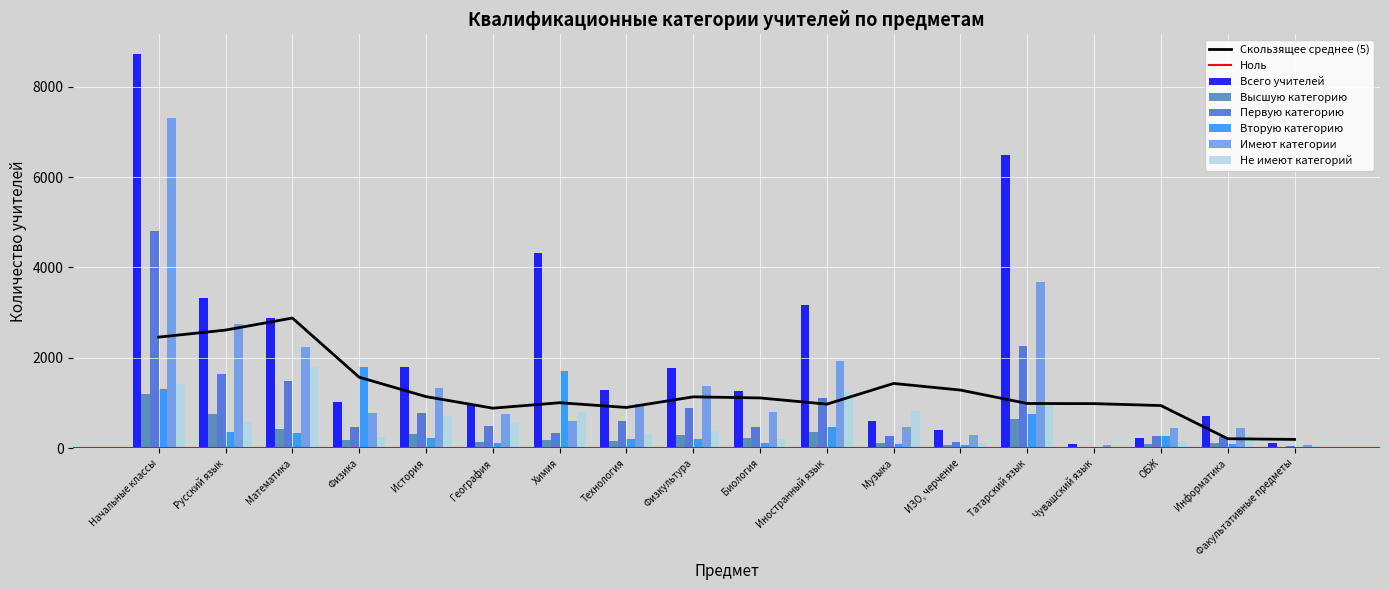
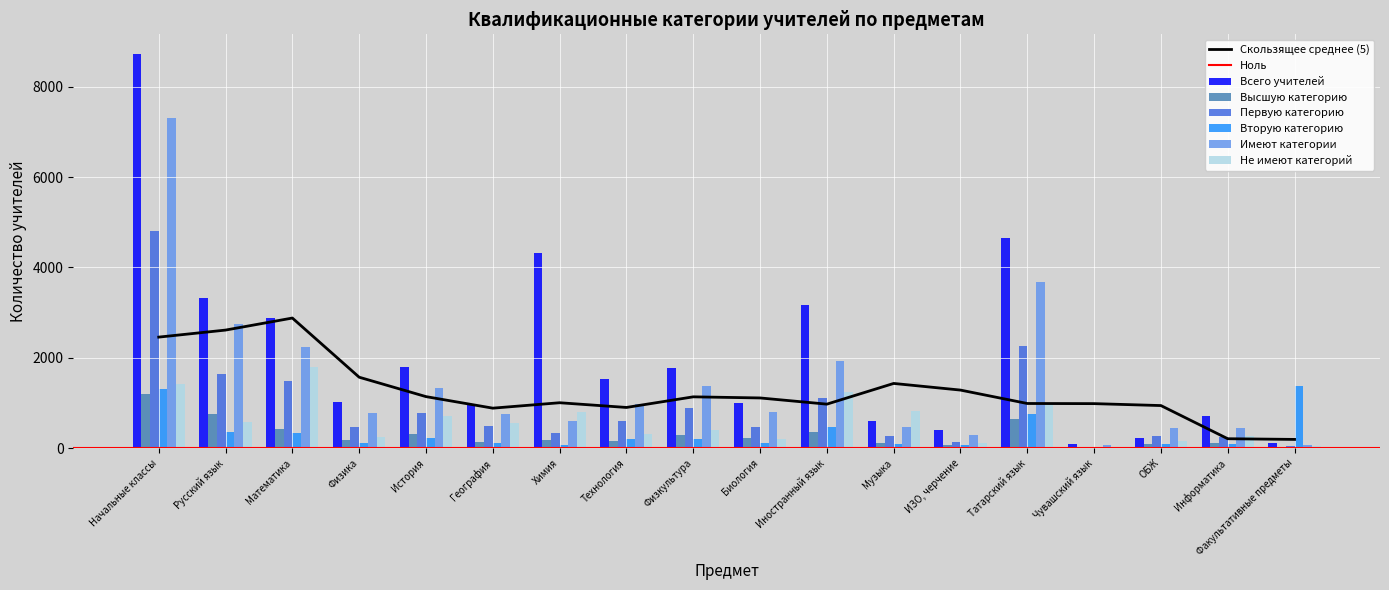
Вторую категорию, Физика: 1800 -> 100
Вторую категорию, Химия: 1700 -> 100
Всего учителей, Технология: 1300 -> 1500
Всего учителей, Биология: 1300 -> 1000
Всего учителей, Татарский язык: 6500 -> 4700
Вторую категорию, ОБЖ: 300 -> 100
Вторую категорию, Факультативные предметы: 0 -> 1400
